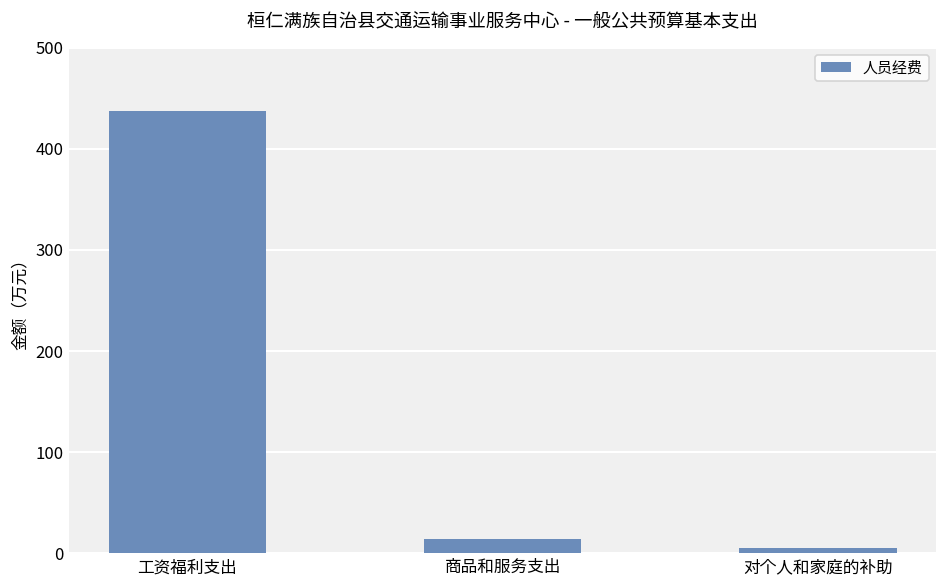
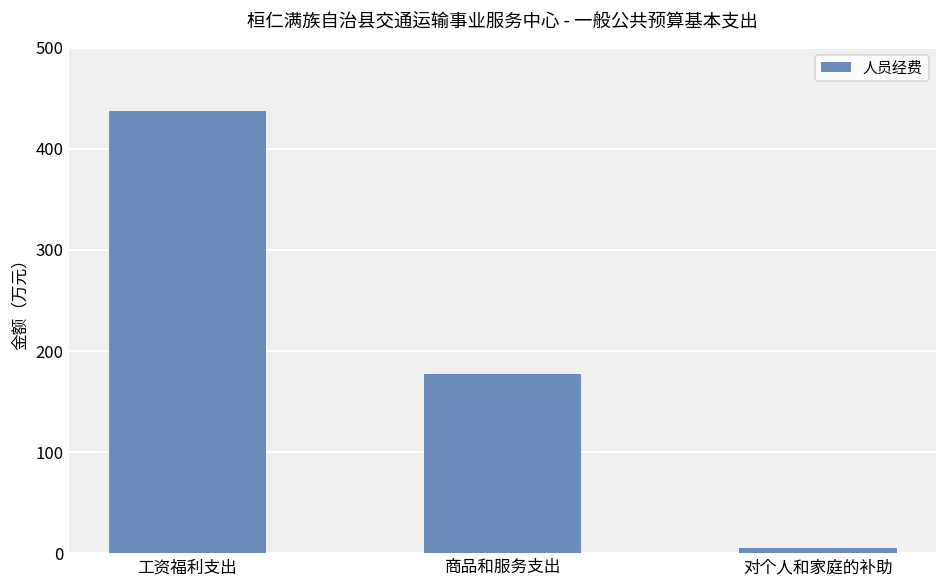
商品和服务支出: 10 -> 180
